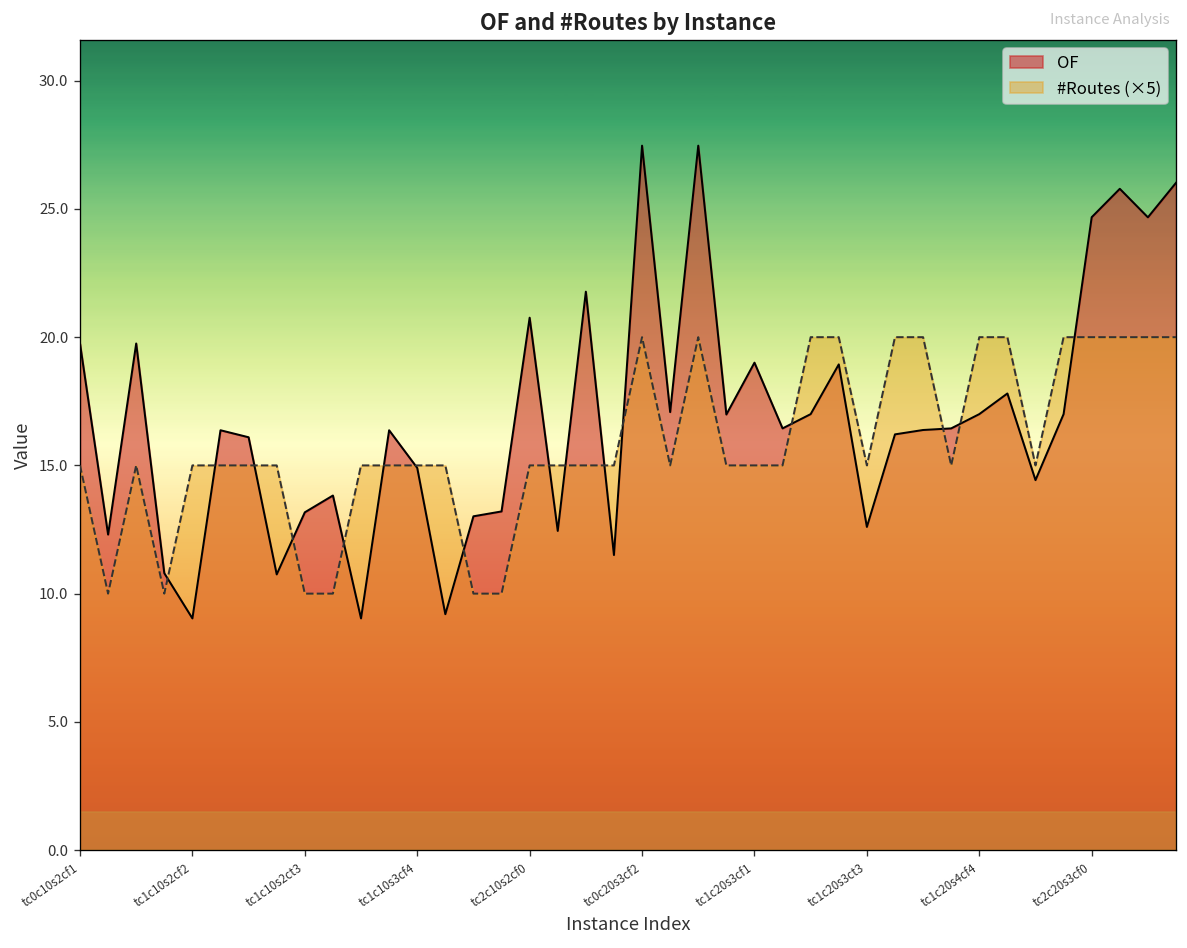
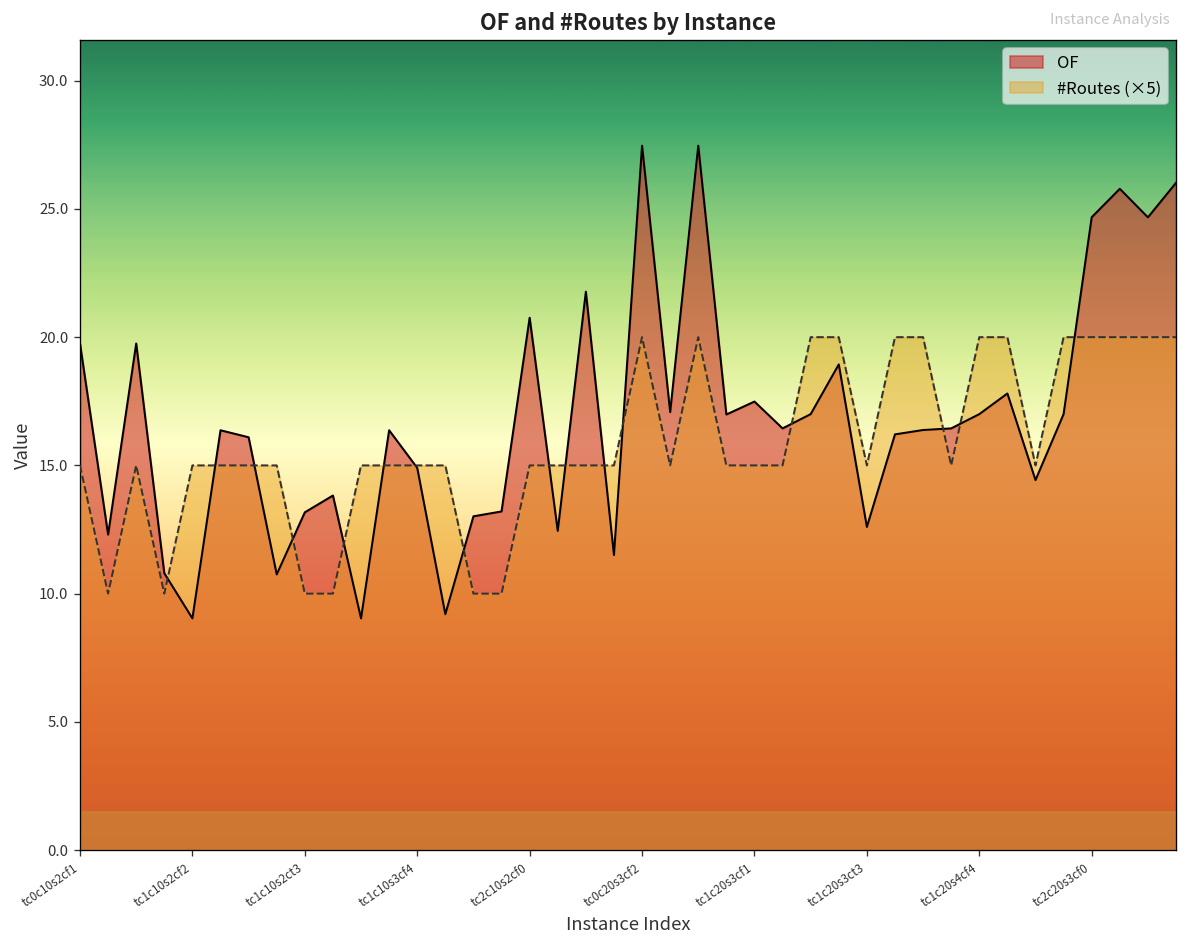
OF, tc1c20s3cf1: 19.0 -> 17.5
